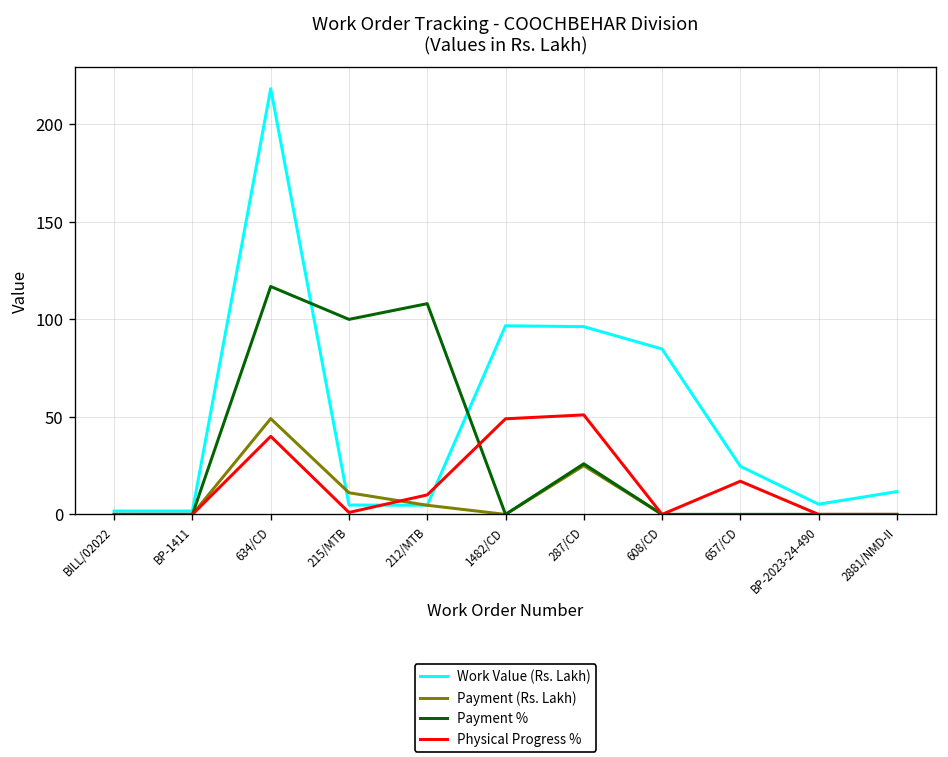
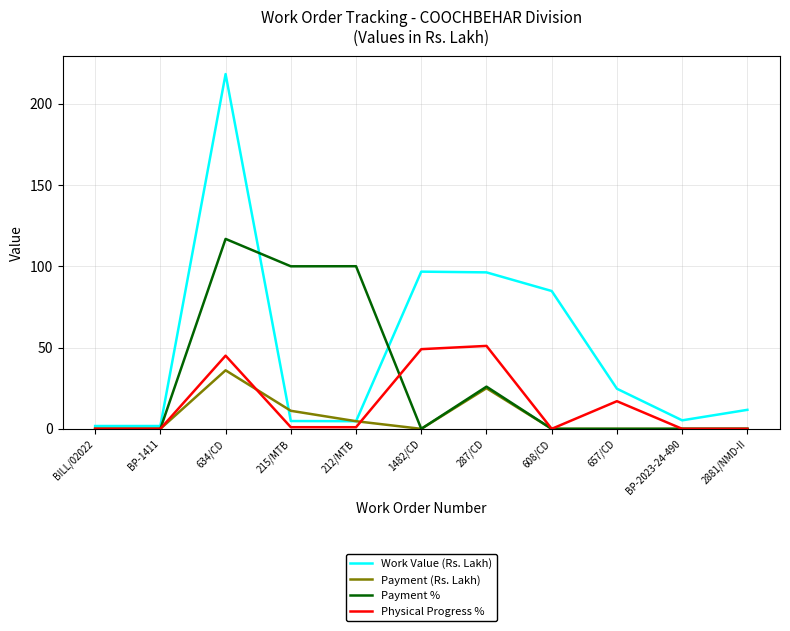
Payment (Rs. Lakh), 634/CD: 49 -> 36
Physical Progress %, 634/CD: 40 -> 45
Payment %, 212/MTB: 108 -> 100
Physical Progress %, 212/MTB: 10 -> 1
